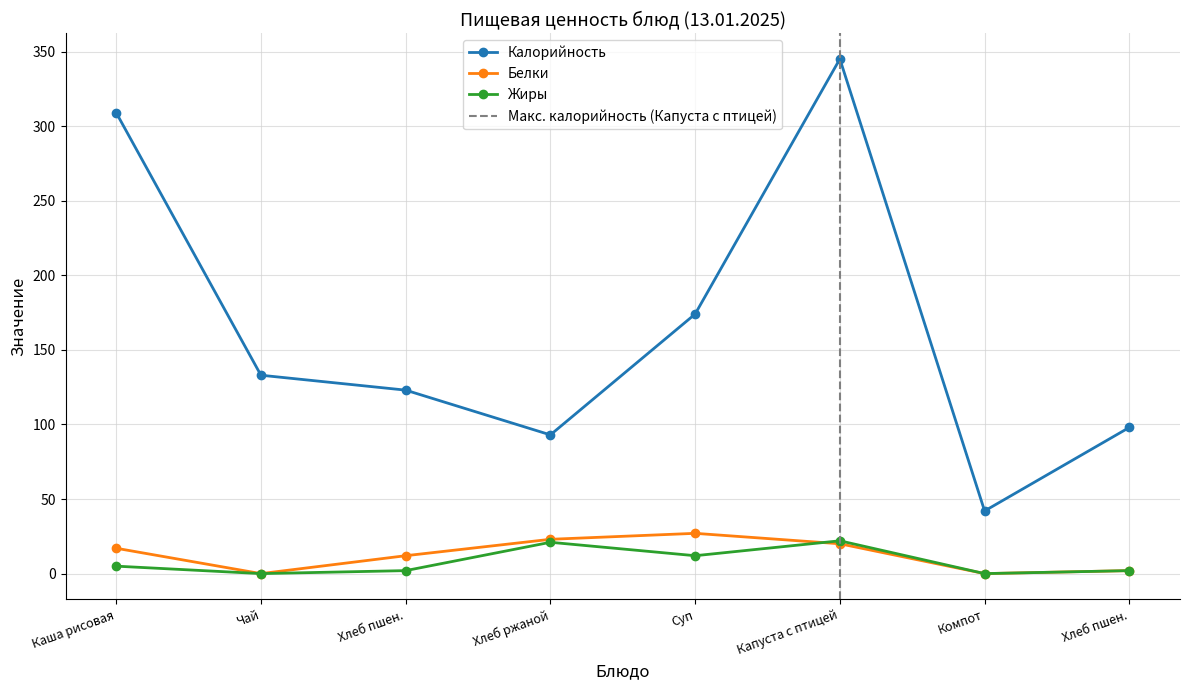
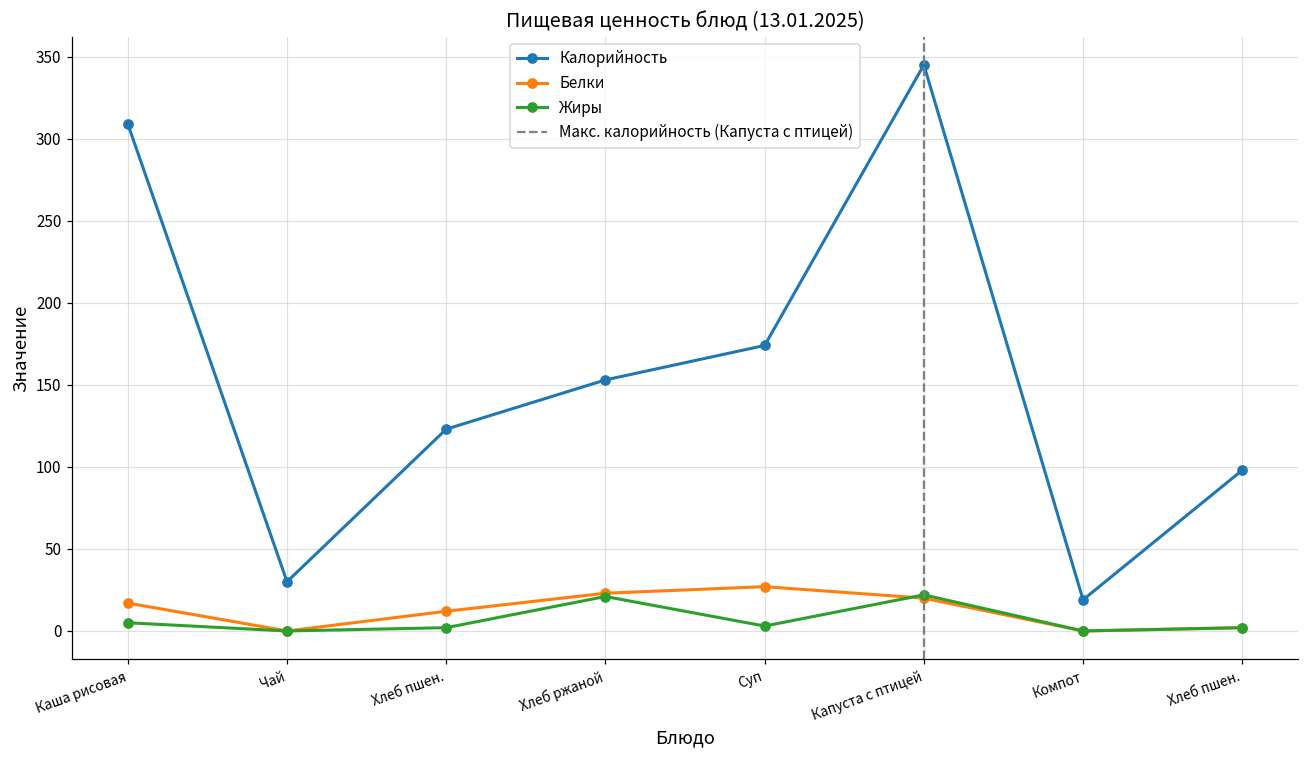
Калорийность, Чай: 133 -> 30
Калорийность, Хлеб ржаной: 93 -> 153
Жиры, Суп: 12 -> 3
Калорийность, Компот: 42 -> 19
